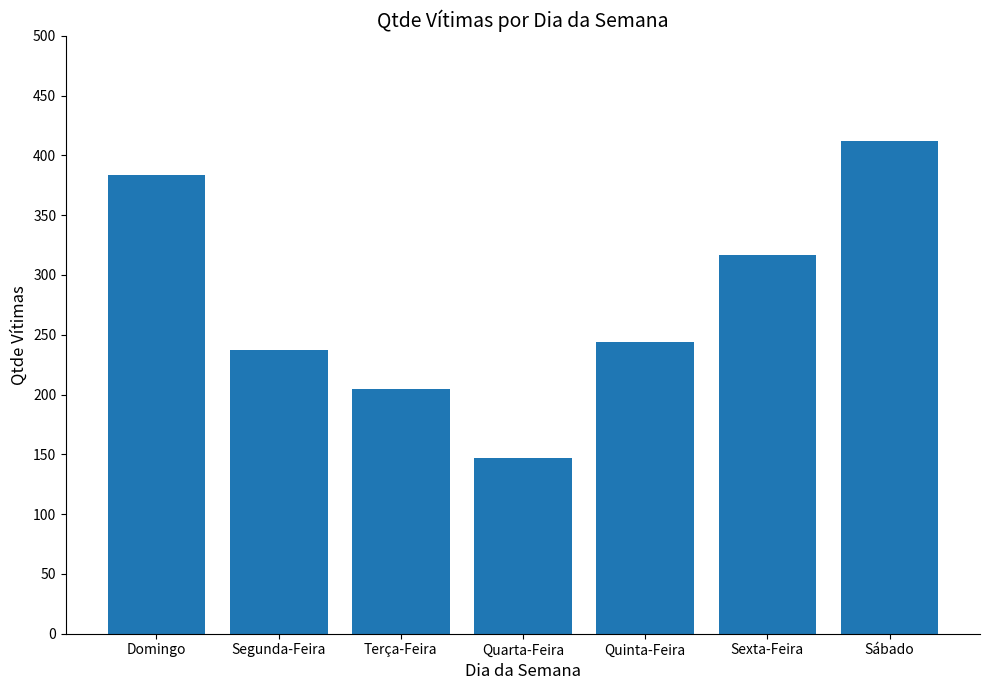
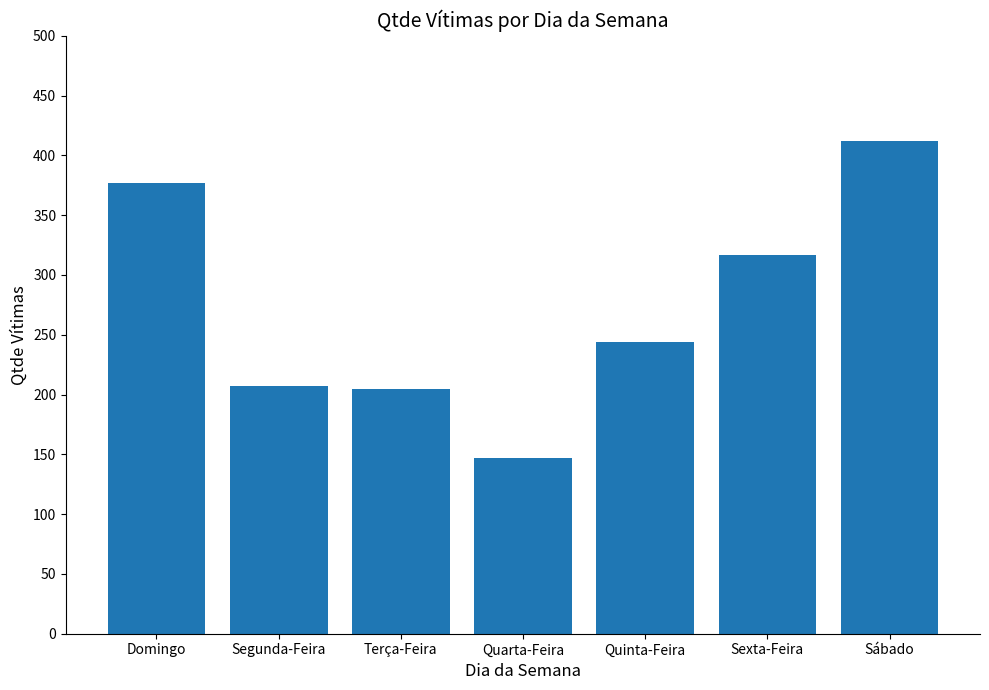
Domingo: 384 -> 377
Segunda-Feira: 237 -> 207
